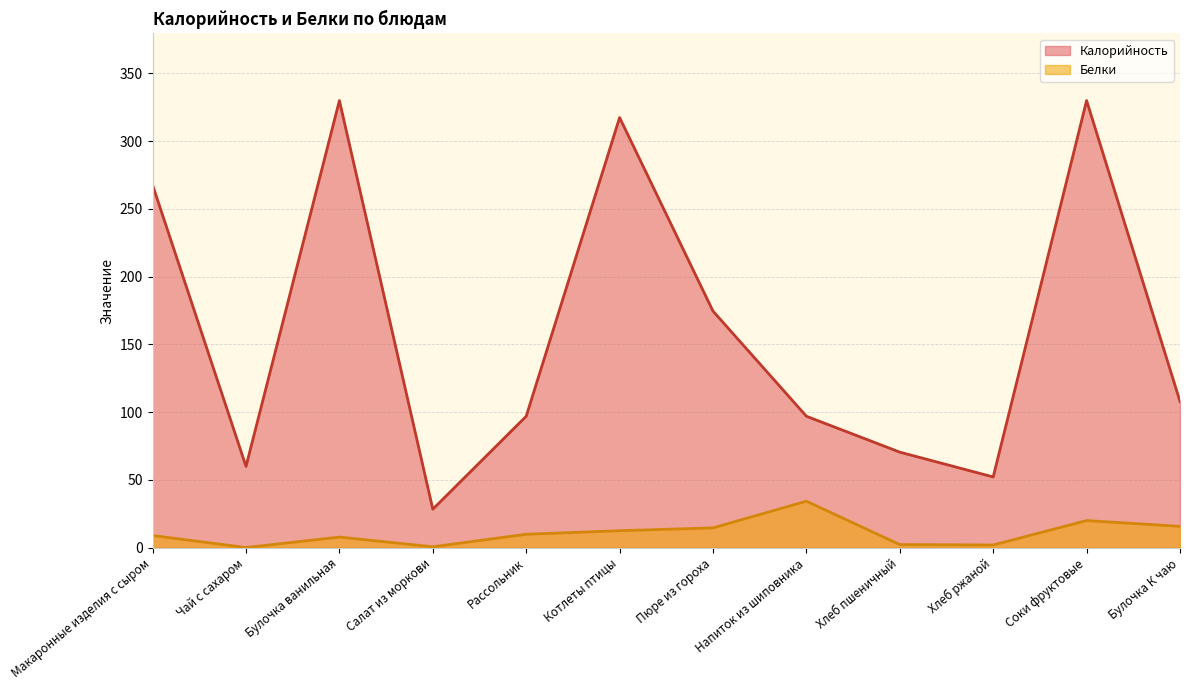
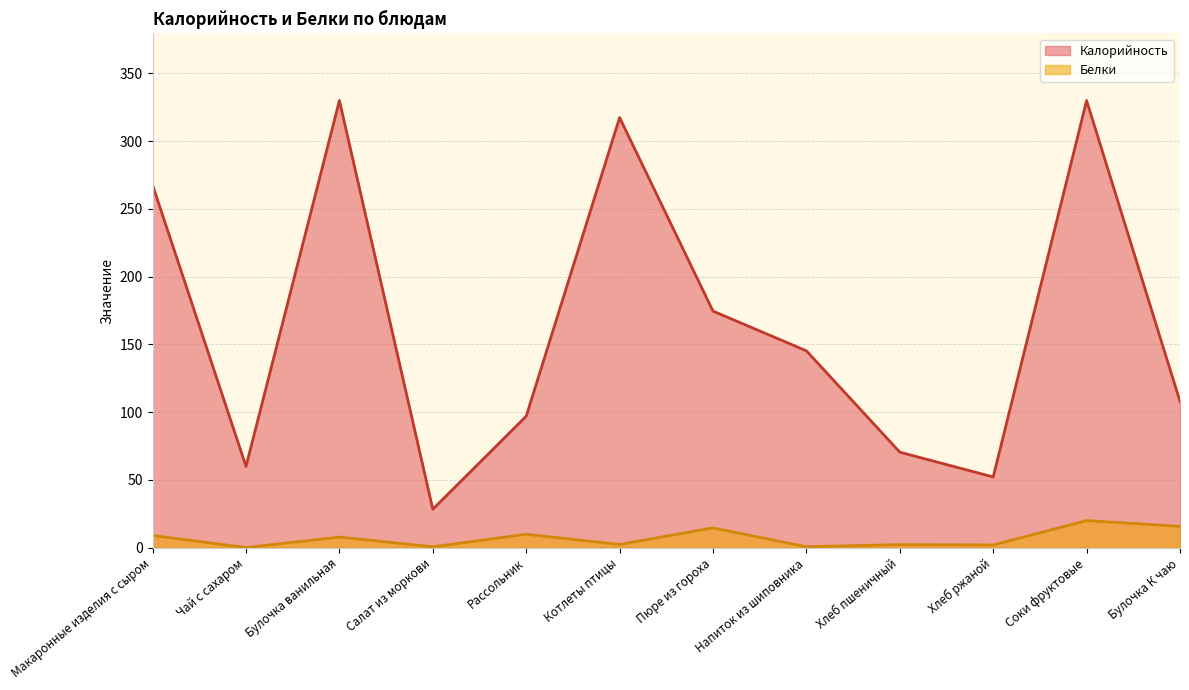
Белки, Котлеты птицы: 13 -> 2
Калорийность, Напиток из шиповника: 97 -> 145
Белки, Напиток из шиповника: 34 -> 1
